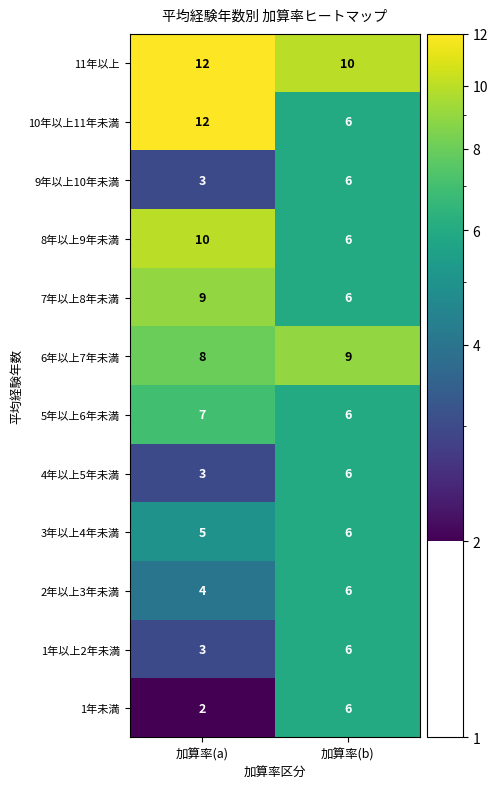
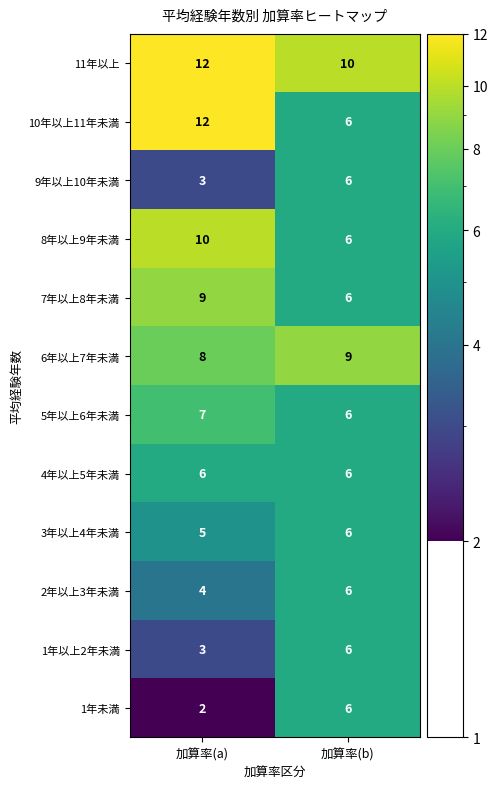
4年以上5年未満, 加算率(a): 3 -> 6
